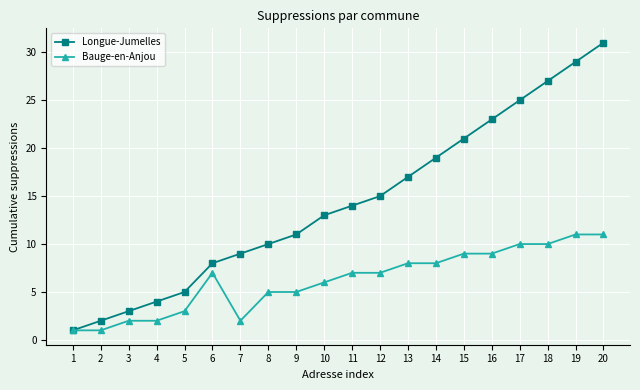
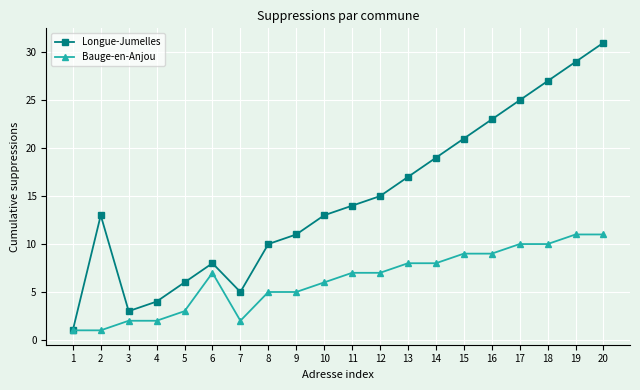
Longue-Jumelles, 2: 2 -> 13
Longue-Jumelles, 5: 5 -> 6
Longue-Jumelles, 7: 9 -> 5
